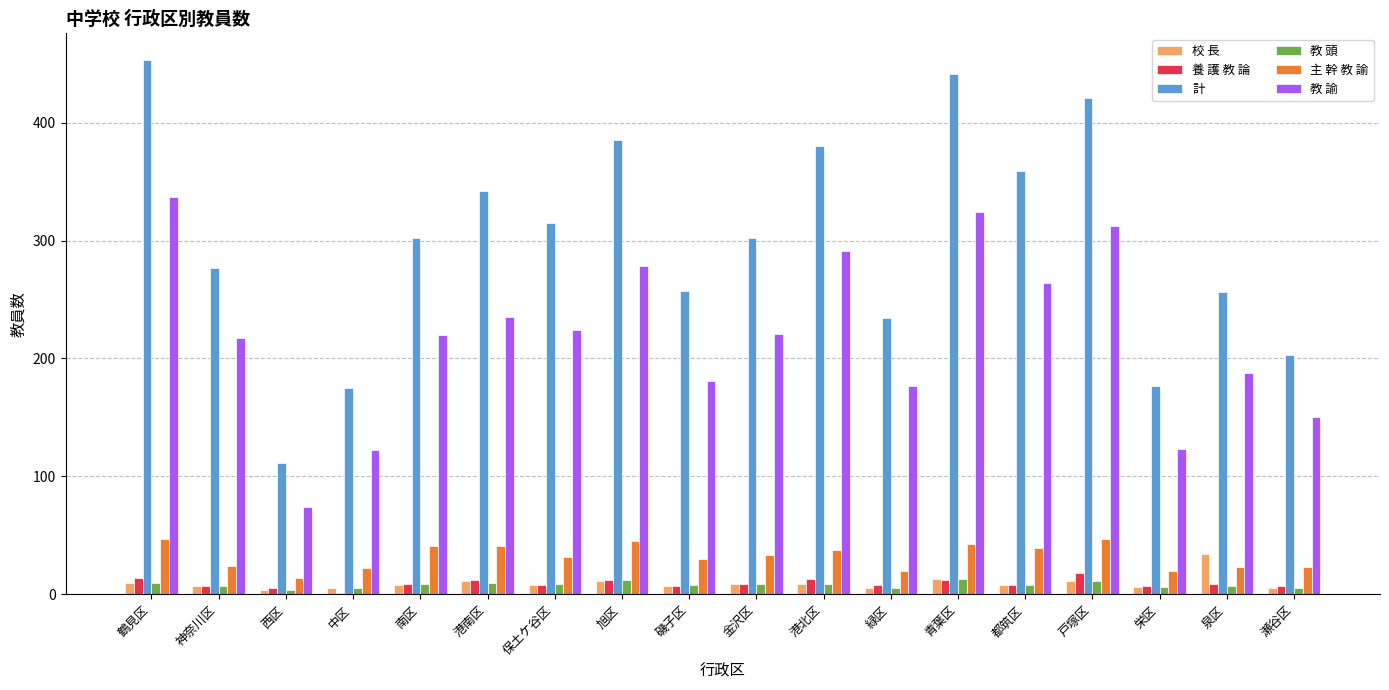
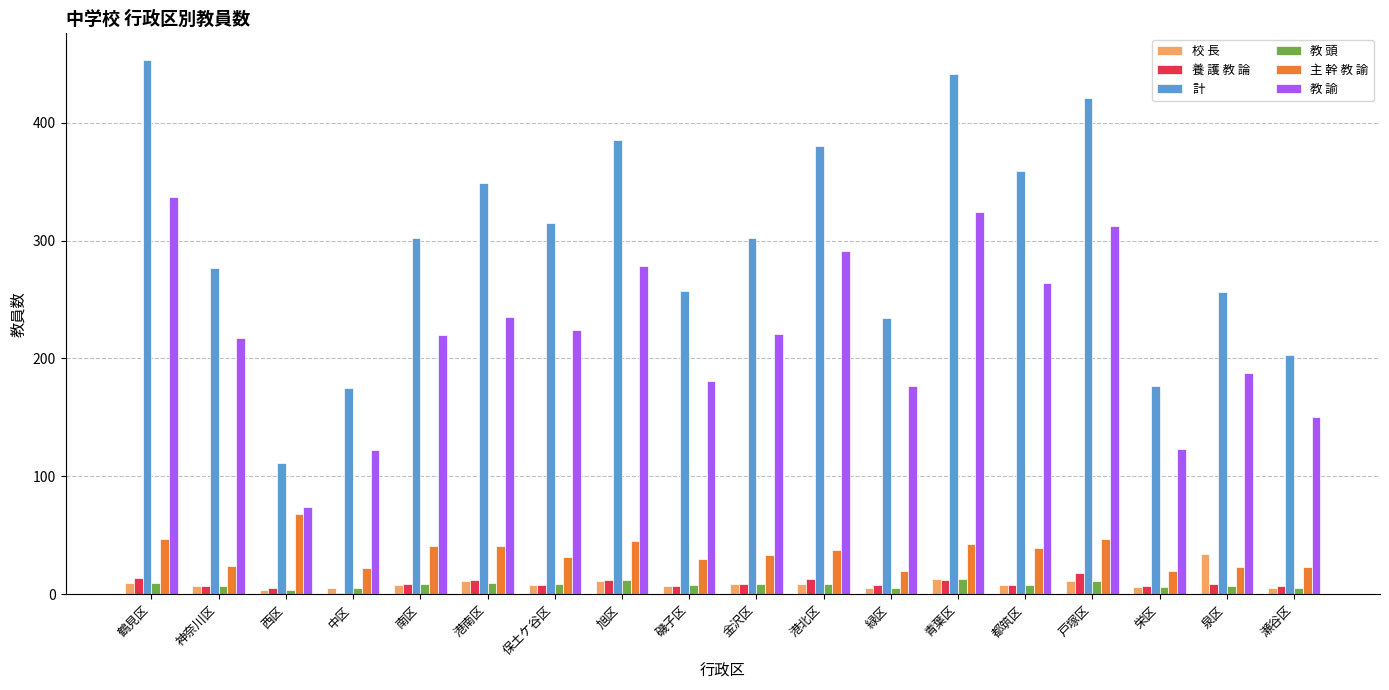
主 幹 教 諭, 西区: 14 -> 68
計, 港南区: 342 -> 349
